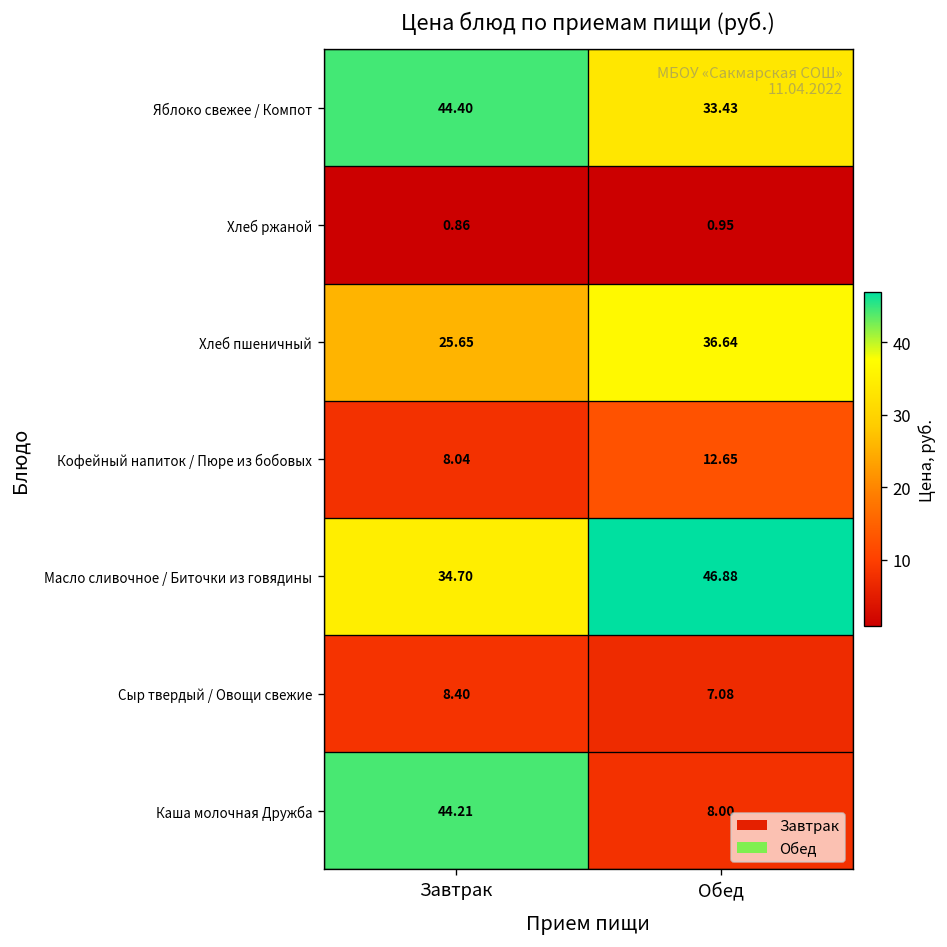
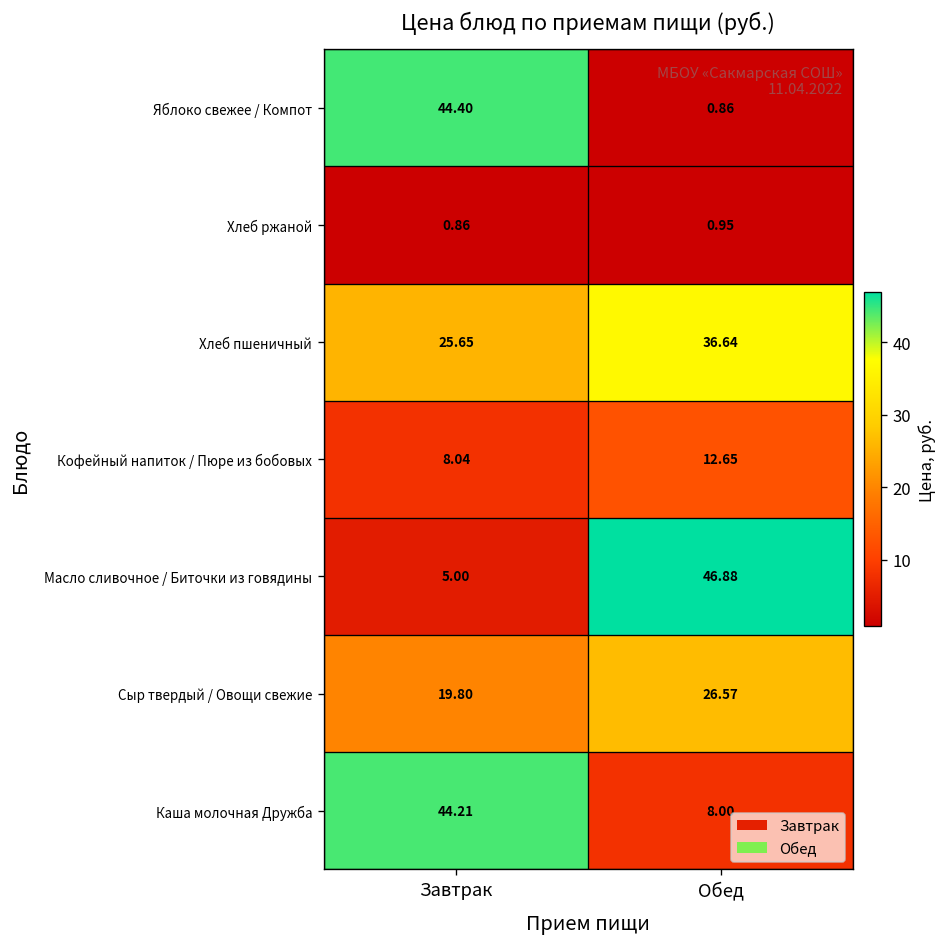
Яблоко свежее / Компот, Обед: 33.43 -> 0.86
Масло сливочное / Биточки из говядины, Завтрак: 34.70 -> 5.00
Сыр твердый / Овощи свежие, Завтрак: 8.40 -> 19.80
Сыр твердый / Овощи свежие, Обед: 7.08 -> 26.57
